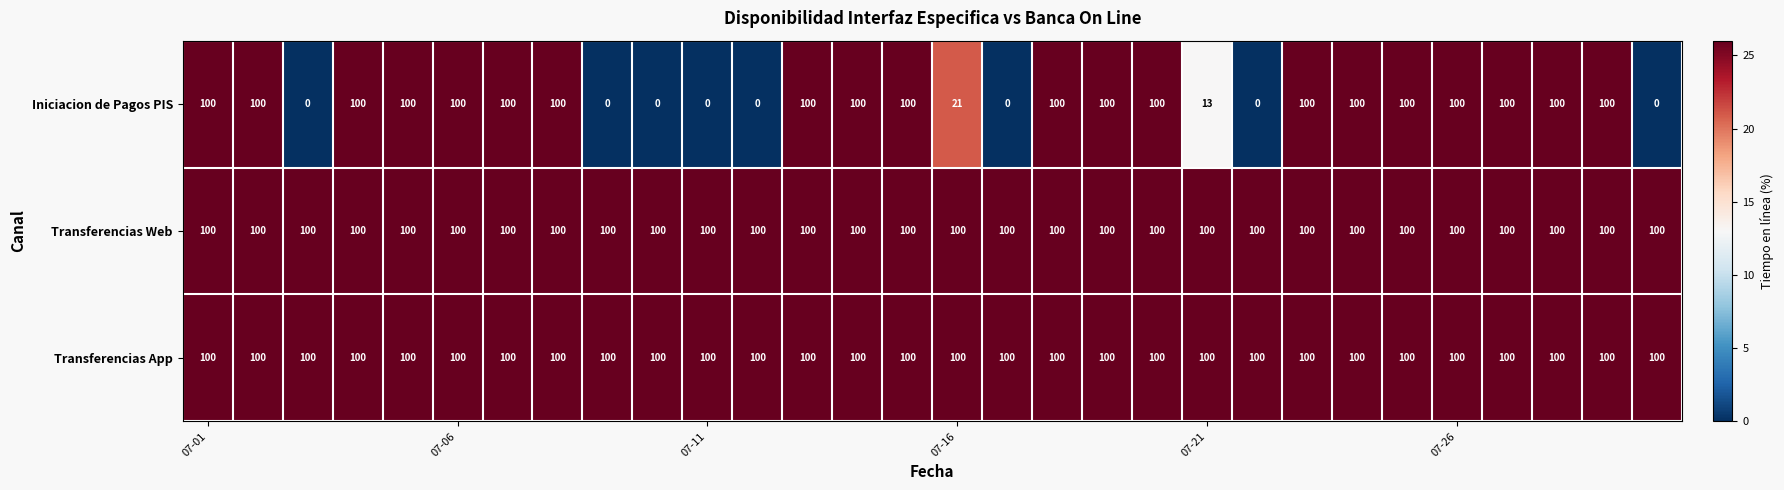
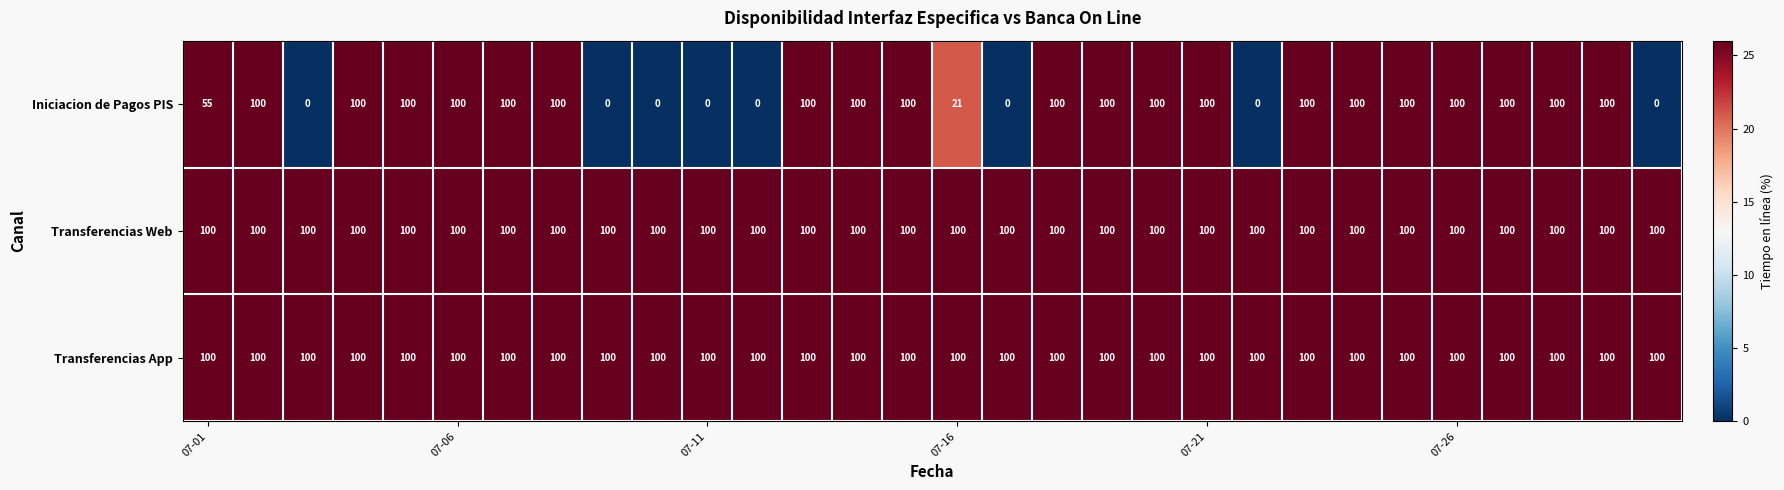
Iniciacion de Pagos PIS, 07-01: 100 -> 55
Iniciacion de Pagos PIS, 07-21: 13 -> 100
